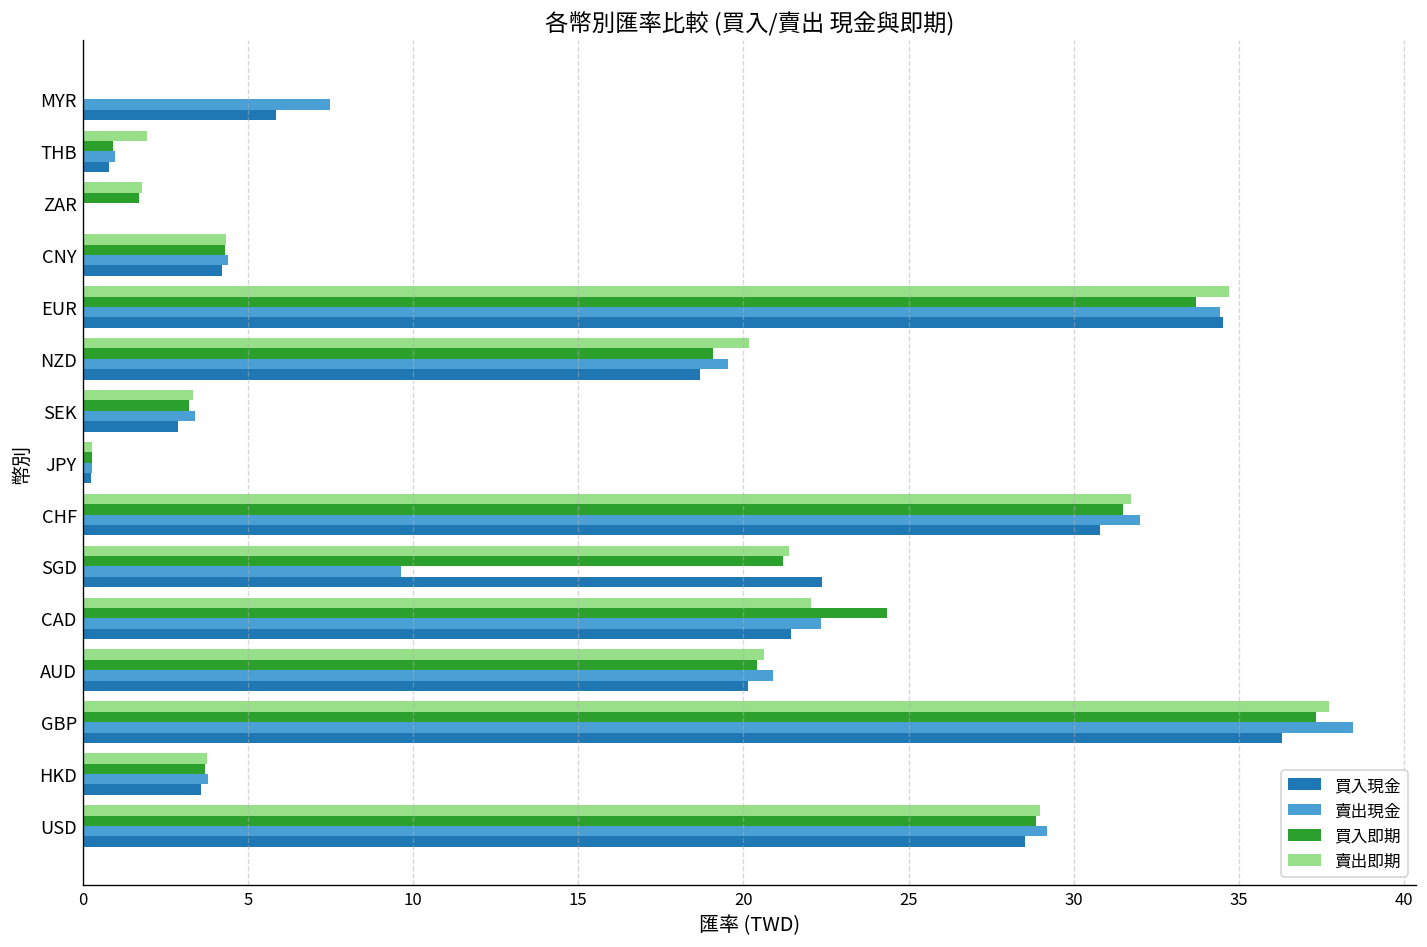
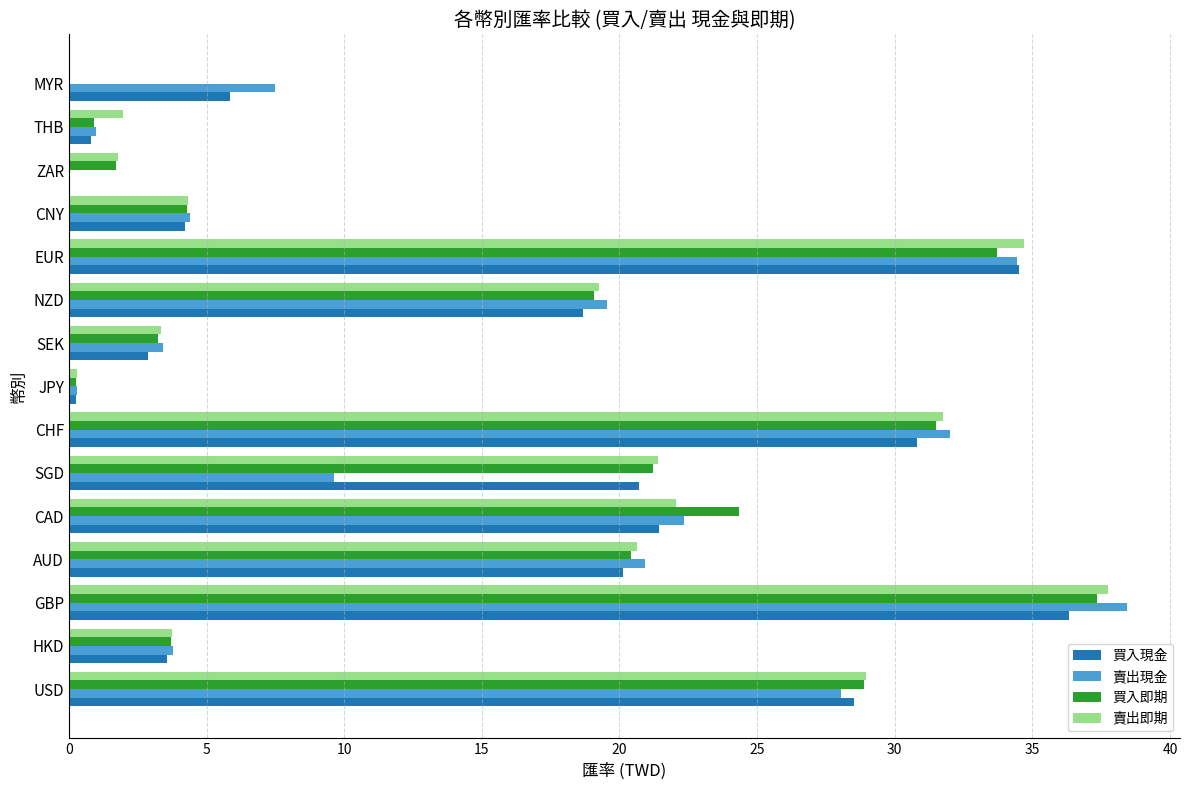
賣出即期, NZD: 20.2 -> 19.3
買入現金, SGD: 22.4 -> 20.7
賣出現金, USD: 29.2 -> 28.1
